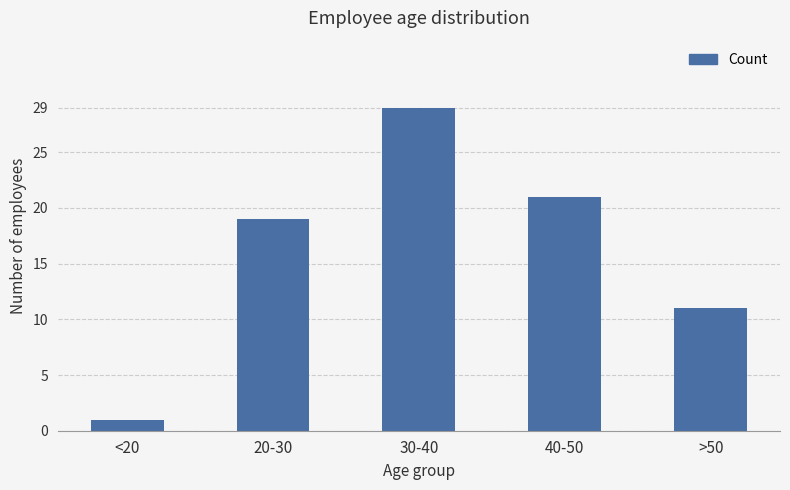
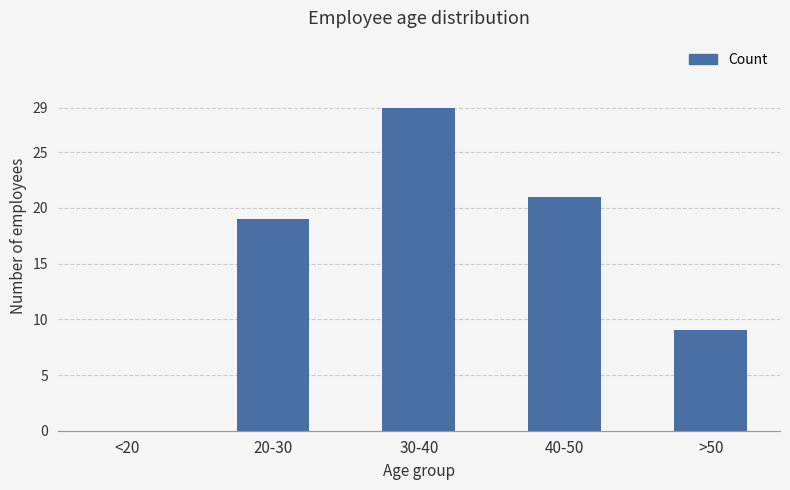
<20: 1 -> 0
>50: 11 -> 9
